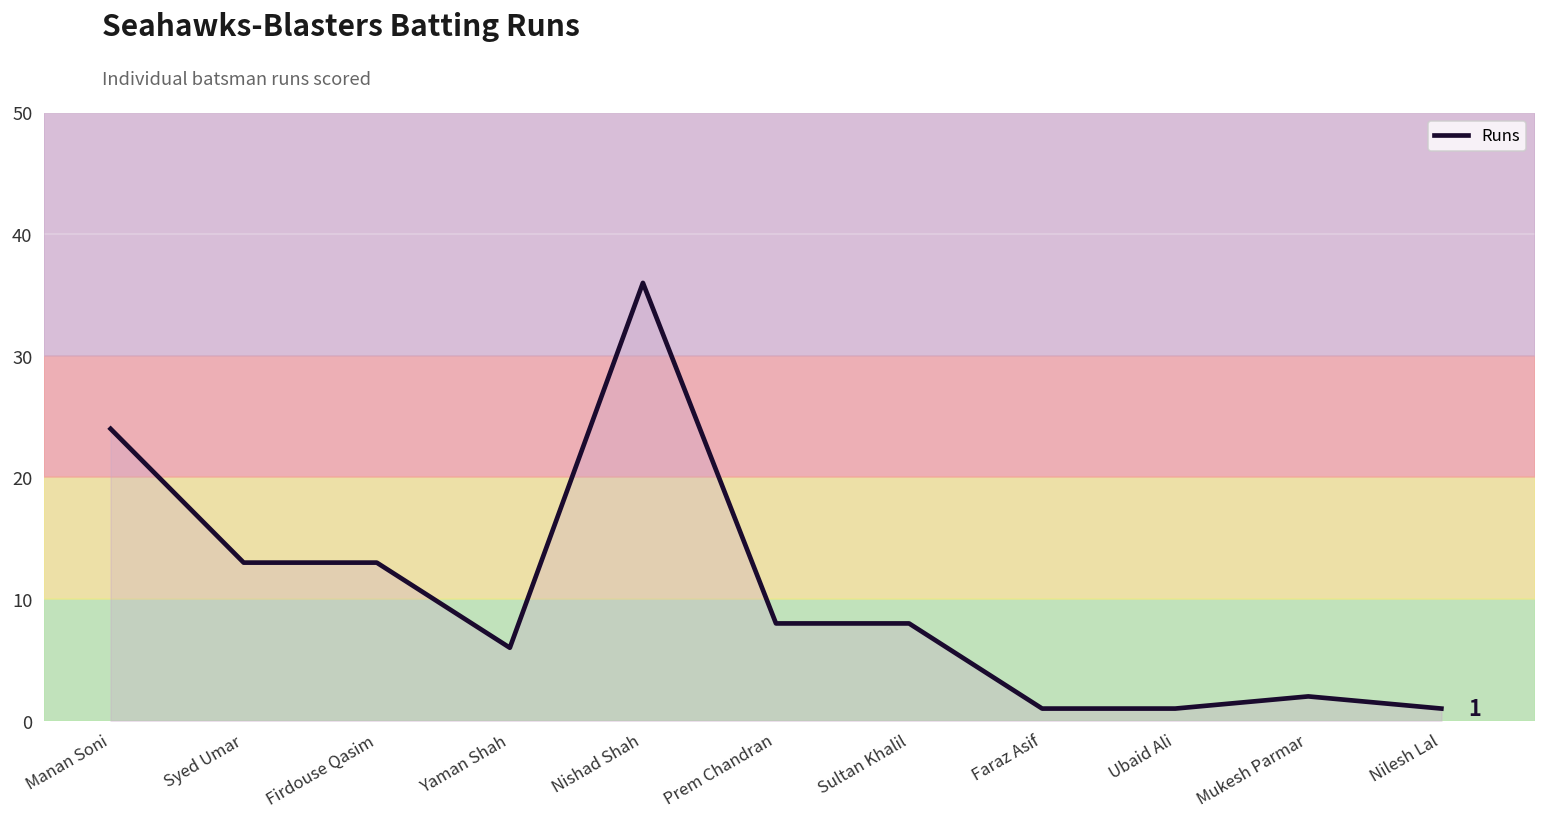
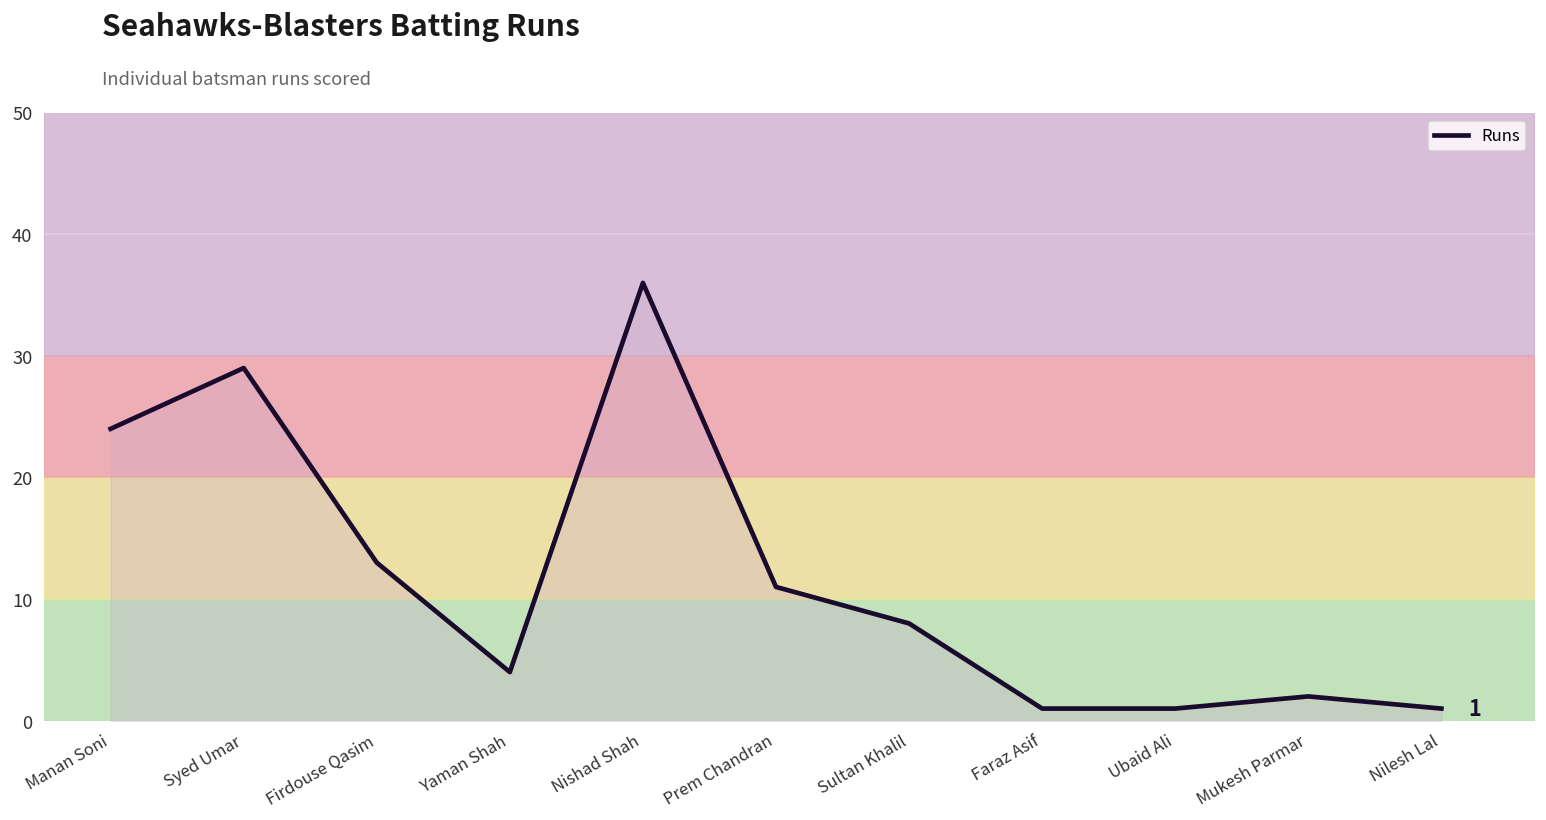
Syed Umar: 13 -> 29
Yaman Shah: 6 -> 4
Prem Chandran: 8 -> 11
